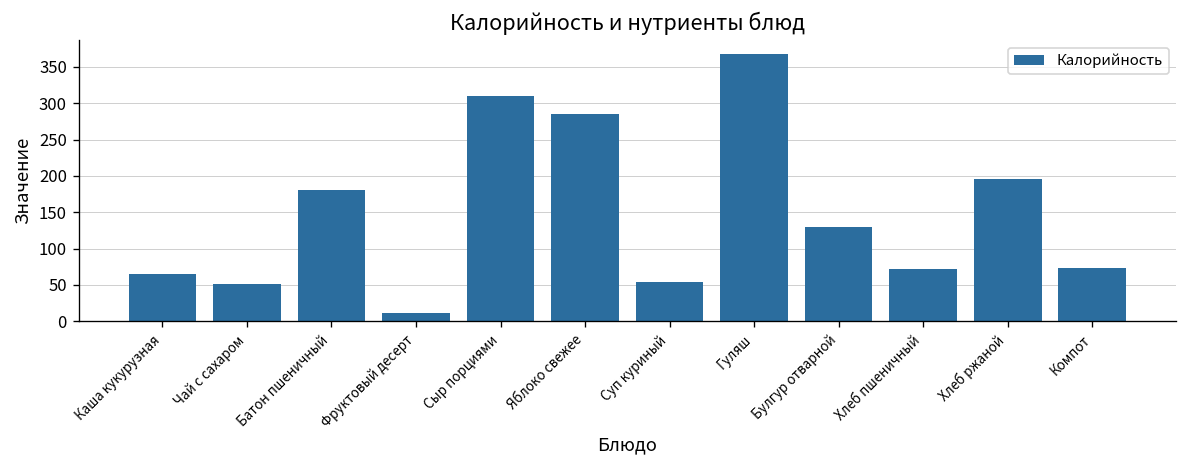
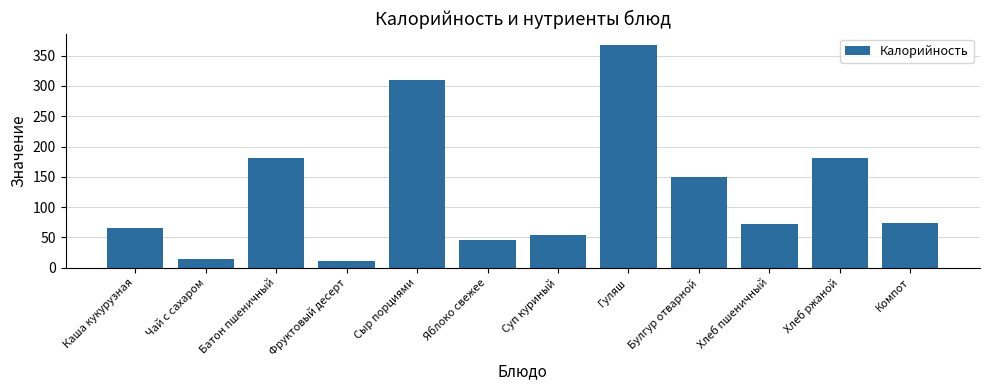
Чай с сахаром: 50 -> 10
Яблоко свежее: 290 -> 50
Булгур отварной: 130 -> 150
Хлеб ржаной: 200 -> 180
